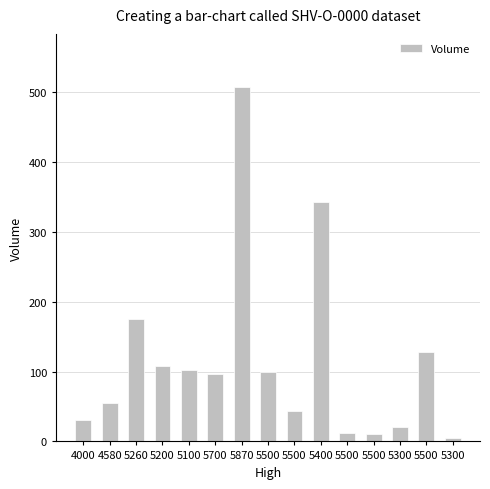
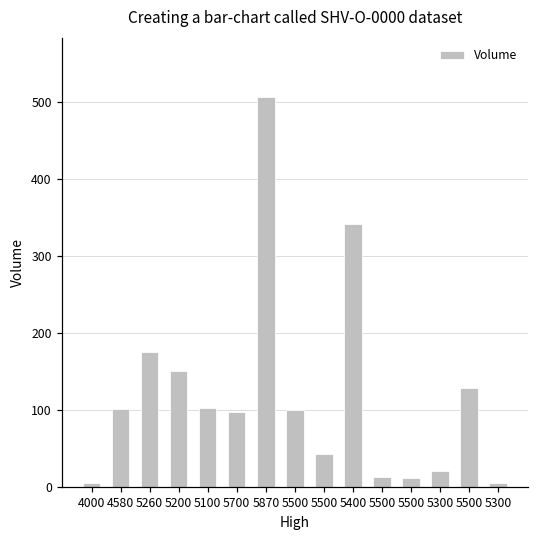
4000: 30 -> 10
4580: 60 -> 100
5200: 110 -> 150
